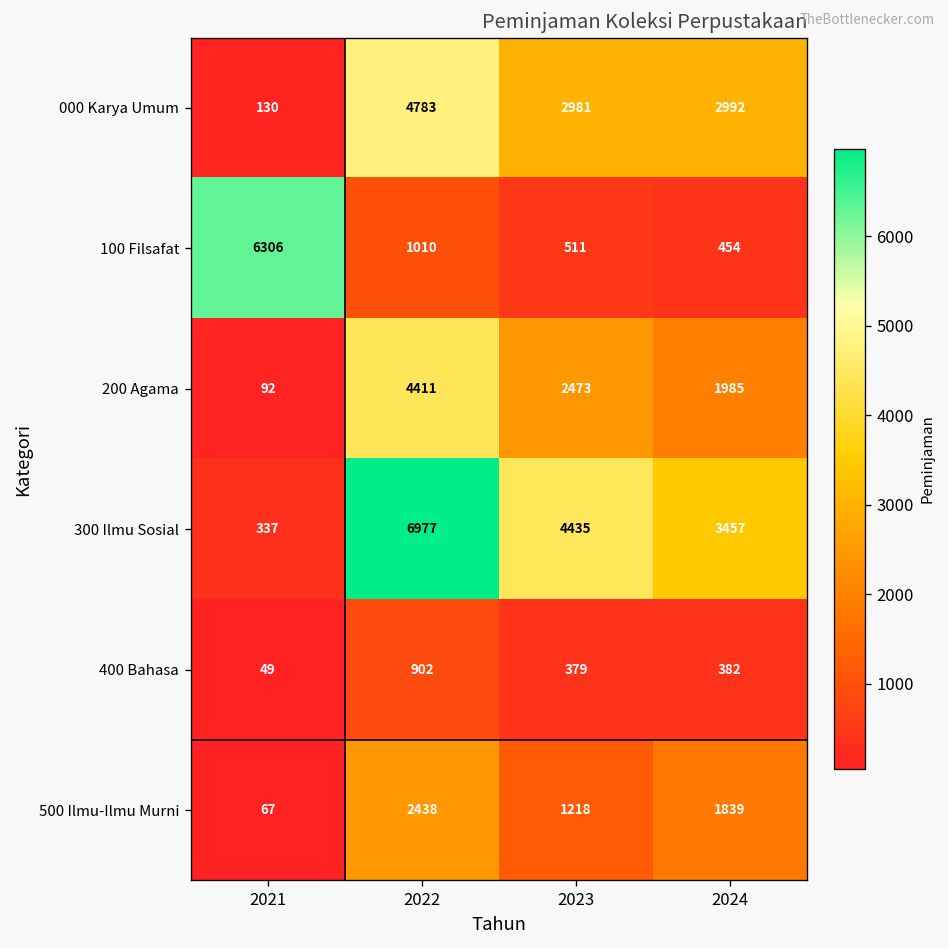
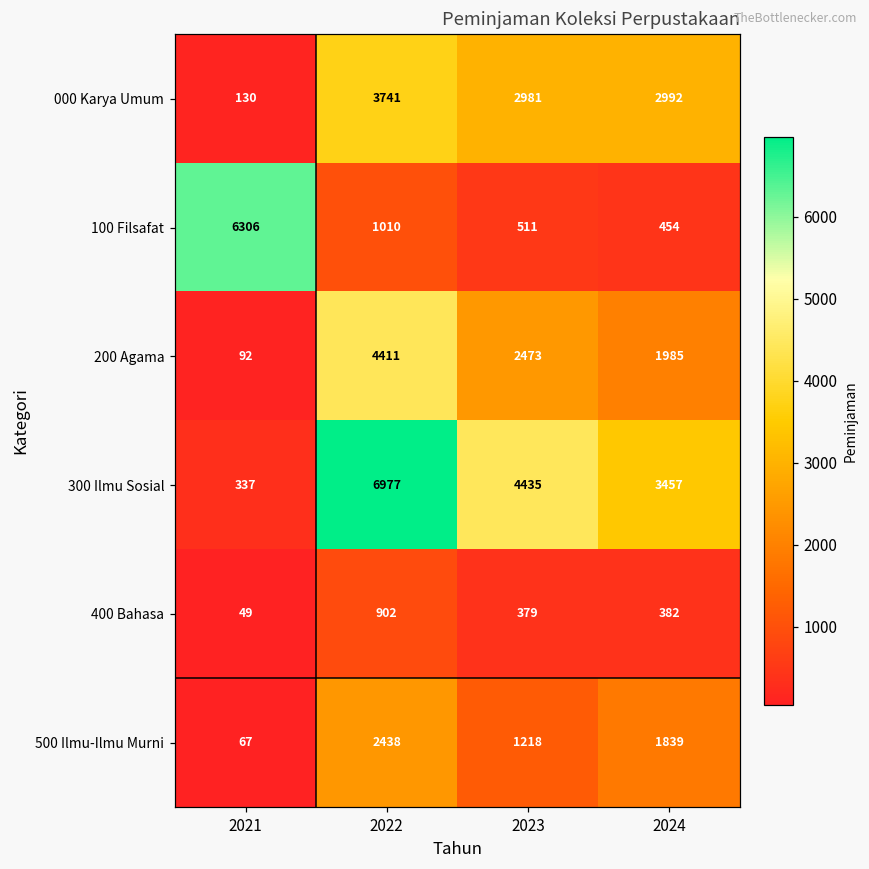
000 Karya Umum, 2022: 4783 -> 3741
